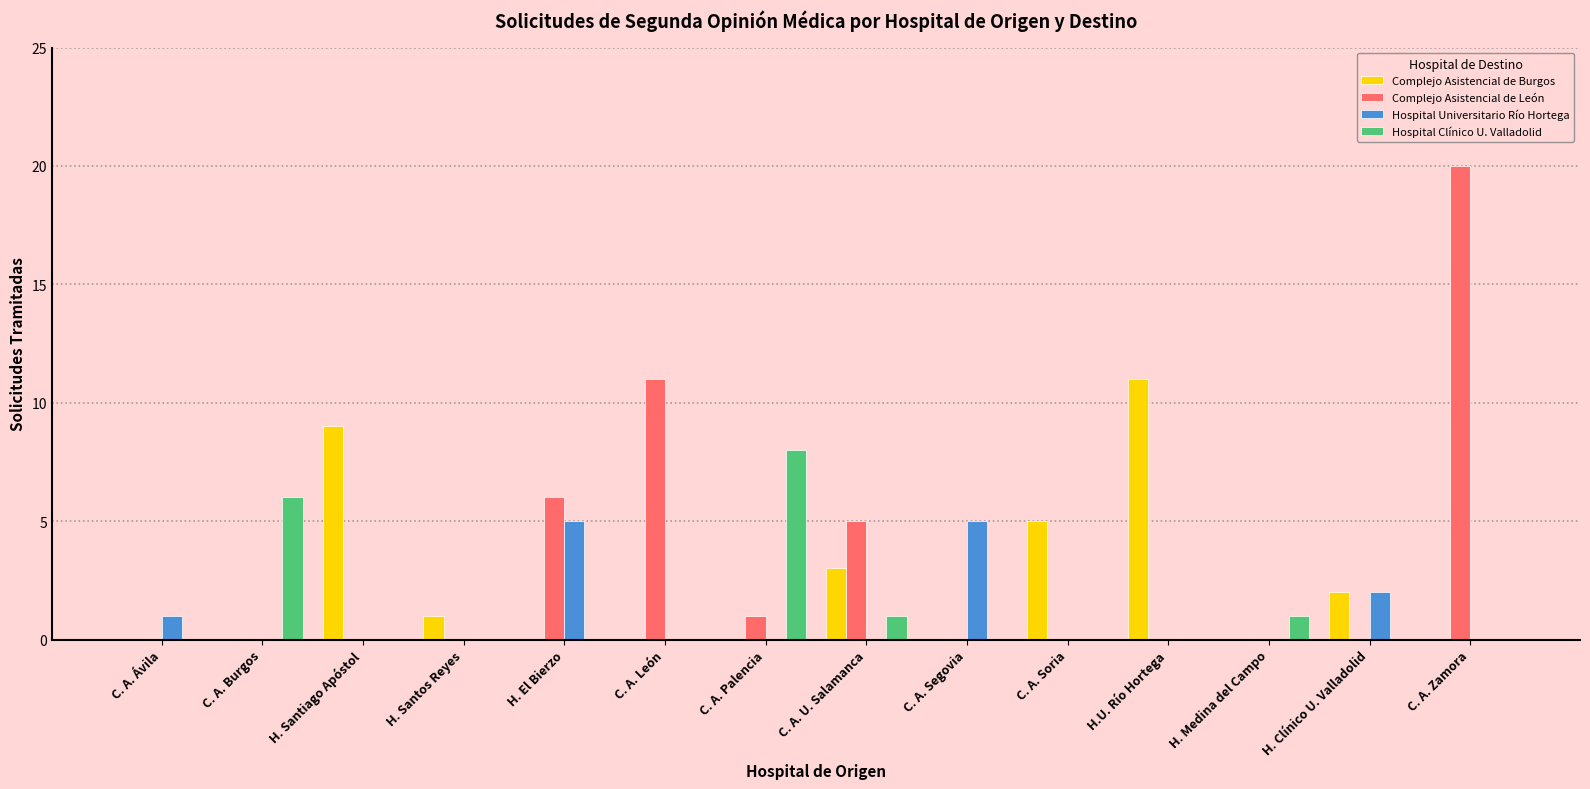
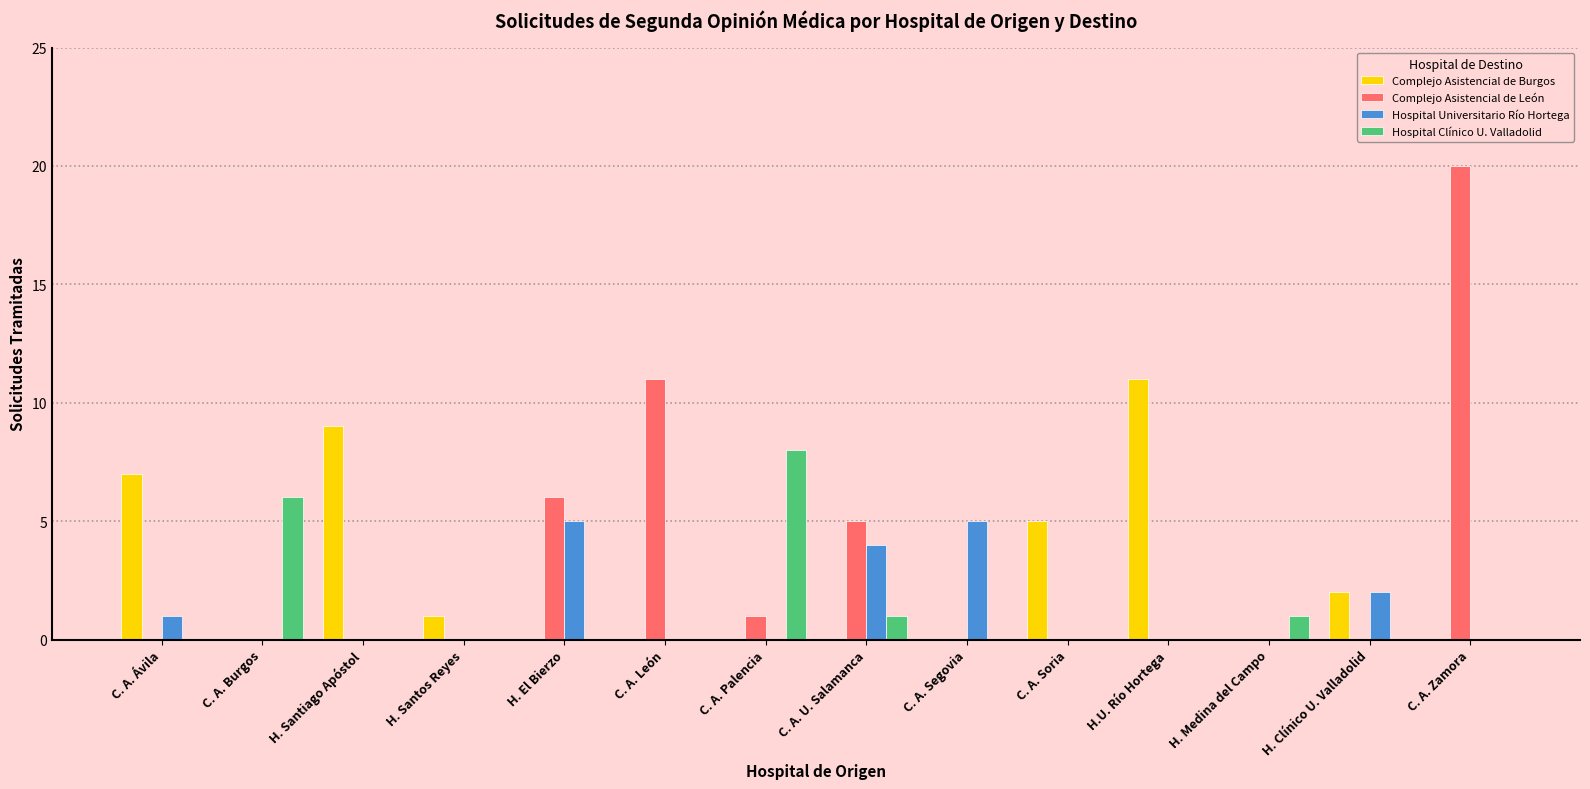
Complejo Asistencial de Burgos, C. A. Ávila: 0 -> 7
Complejo Asistencial de Burgos, C. A. U. Salamanca: 3 -> 0
Hospital Universitario Río Hortega, C. A. U. Salamanca: 0 -> 4
